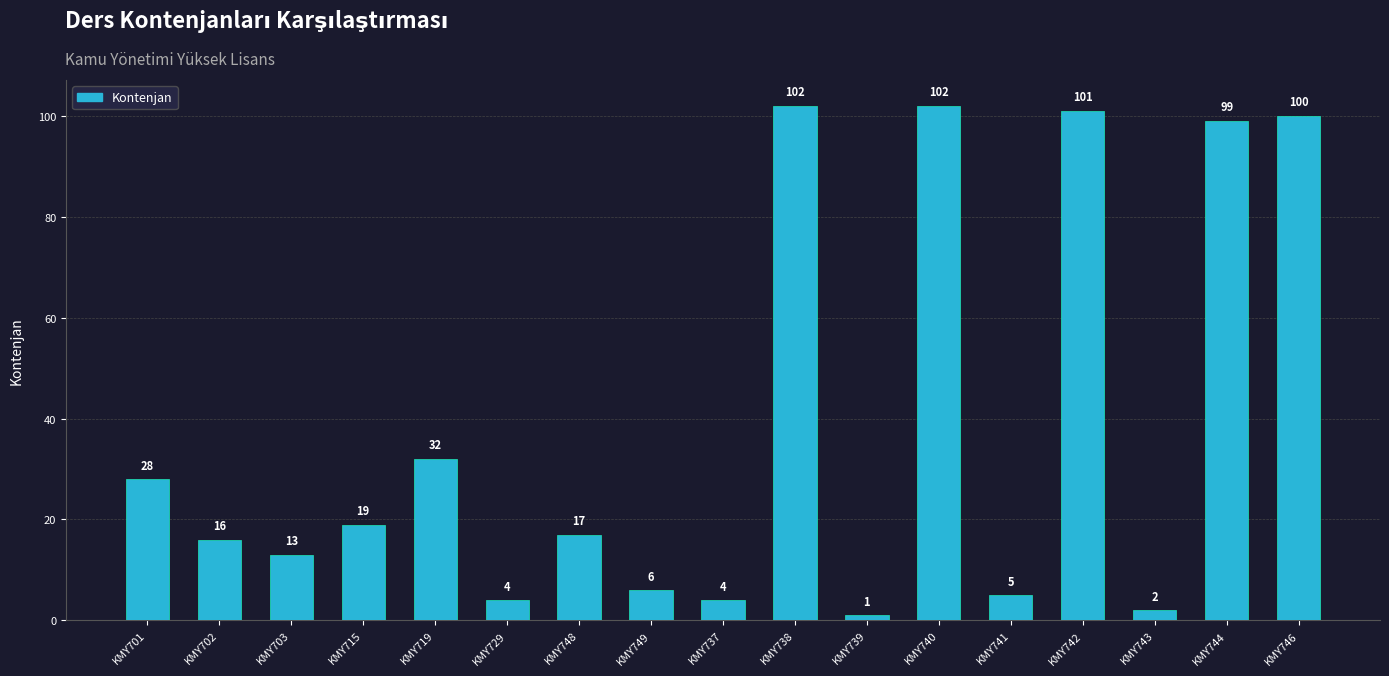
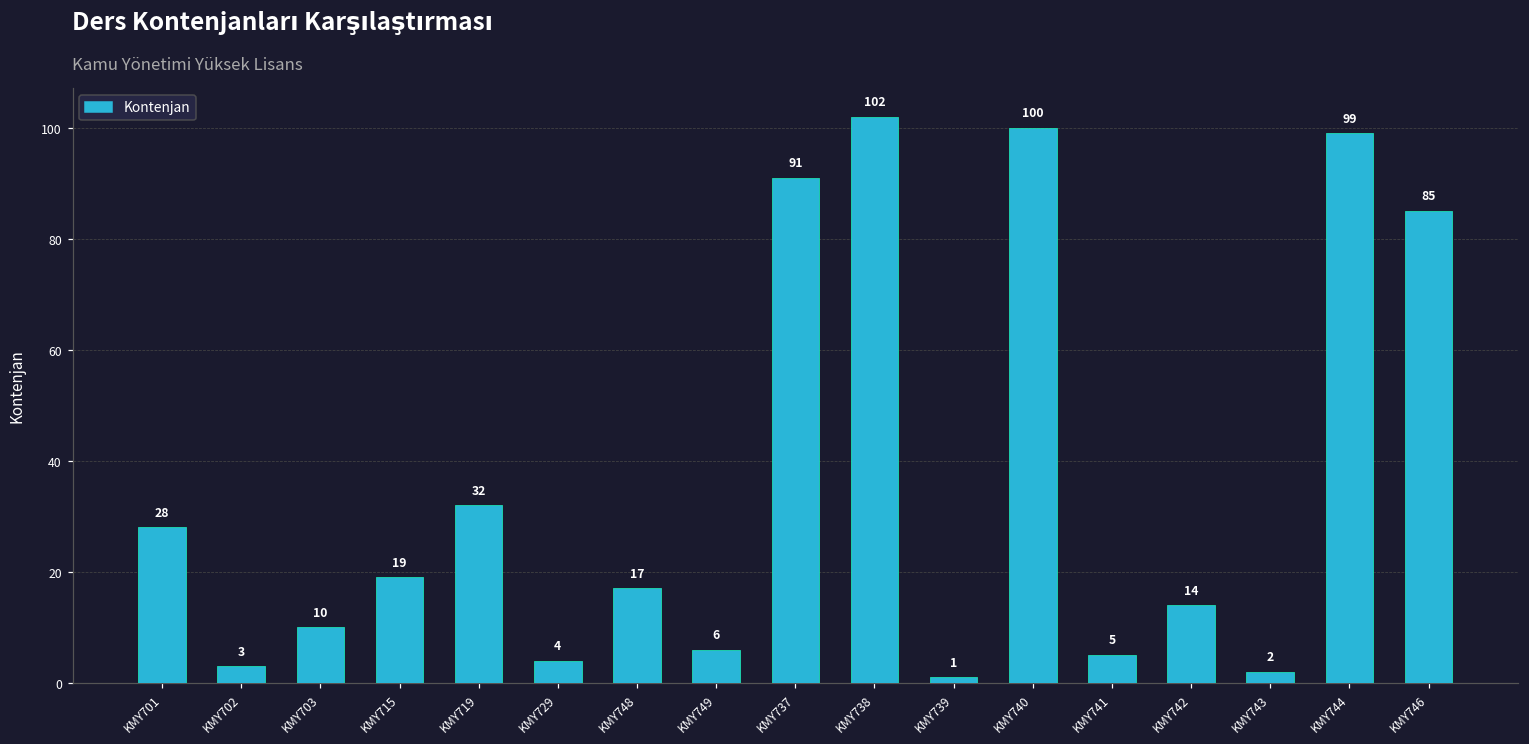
KMY702: 16 -> 3
KMY703: 13 -> 10
KMY737: 4 -> 91
KMY740: 102 -> 100
KMY742: 101 -> 14
KMY746: 100 -> 85
